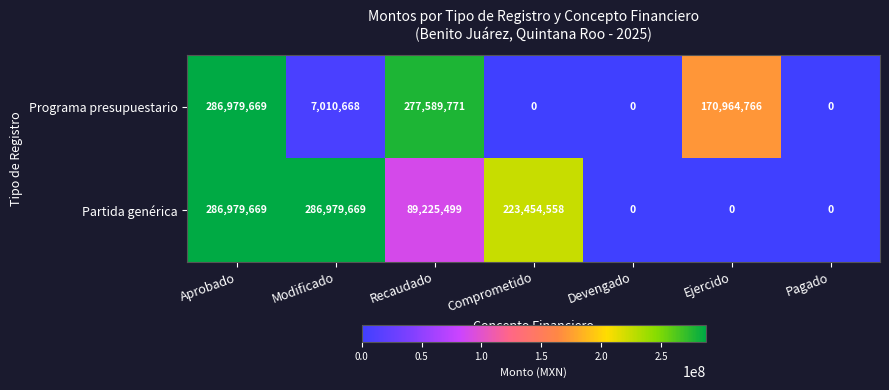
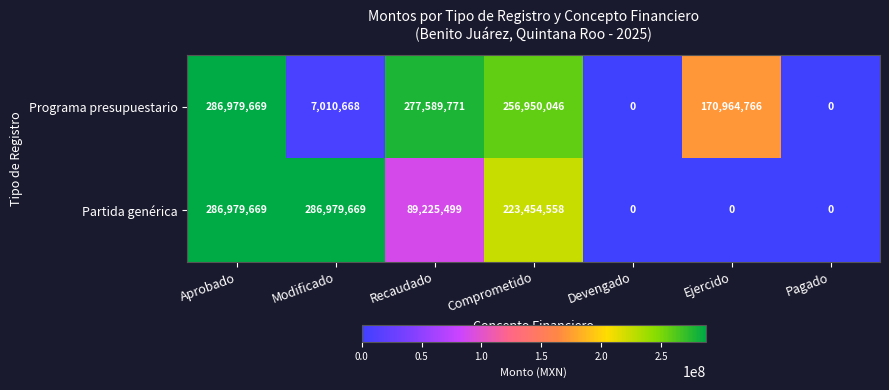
Programa presupuestario, Comprometido: 0 -> 256,950,046
